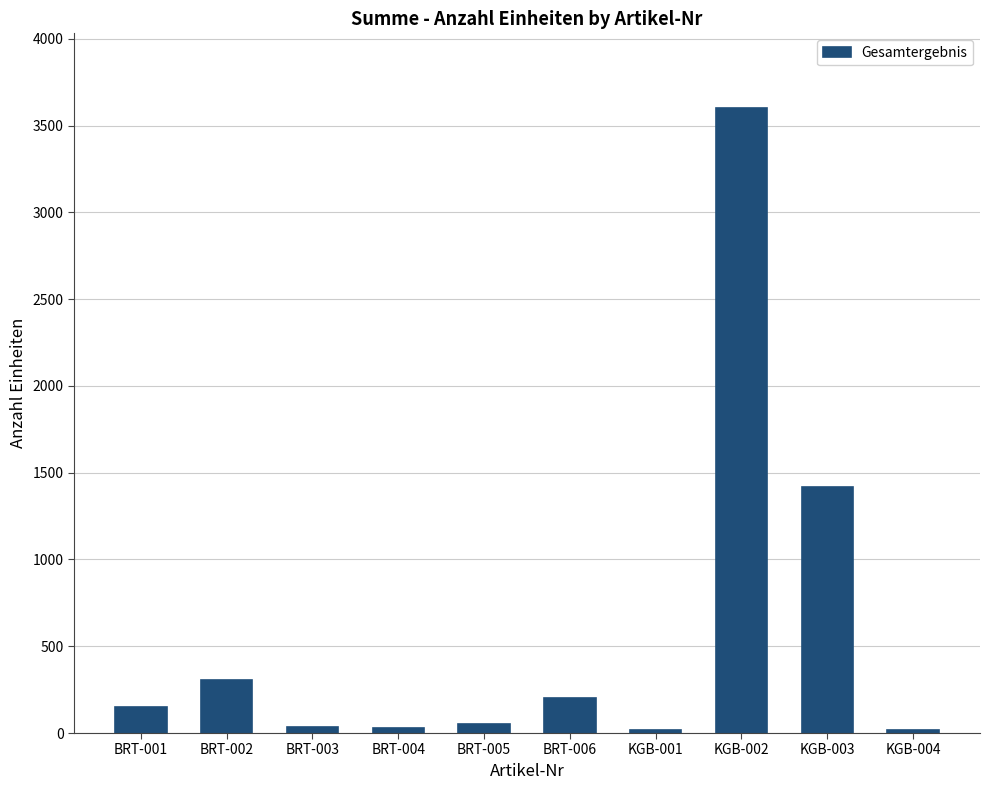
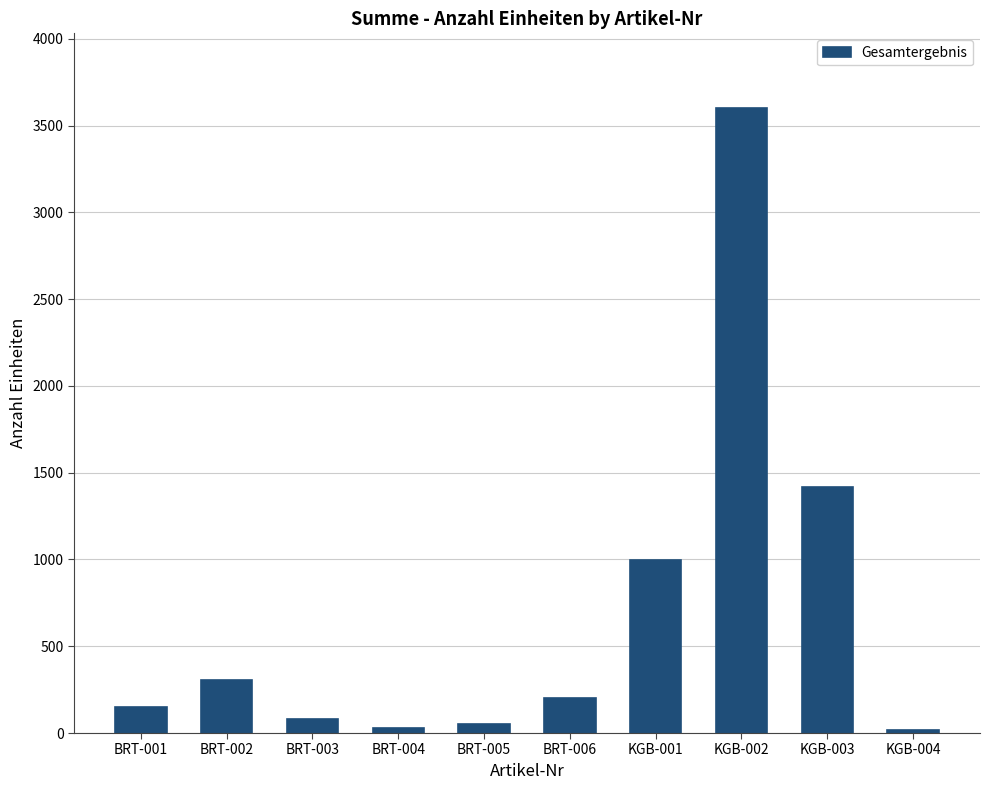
BRT-003: 30 -> 80
KGB-001: 20 -> 1000
